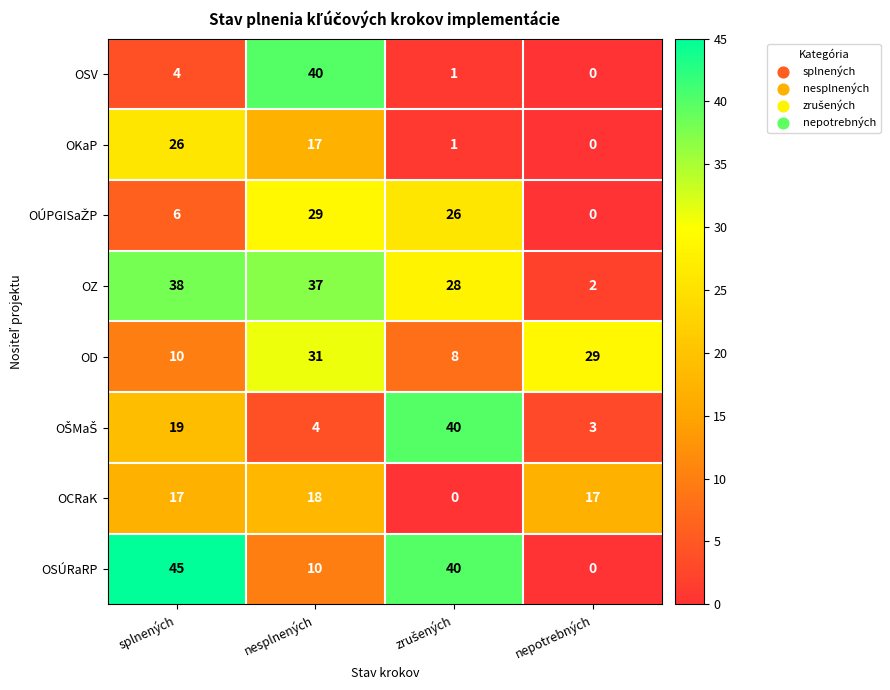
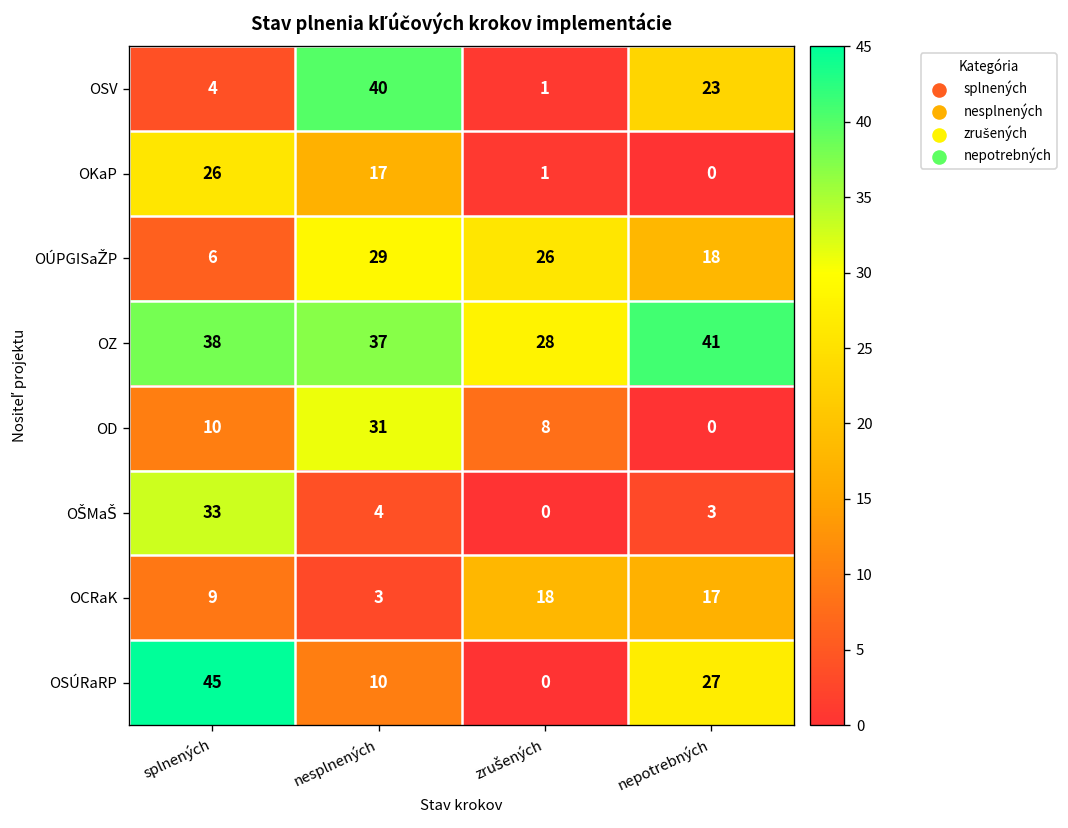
OSV, nepotrebných: 0 -> 23
OÚPGISaŽP, nepotrebných: 0 -> 18
OZ, nepotrebných: 2 -> 41
OD, nepotrebných: 29 -> 0
OŠMaŠ, splnených: 19 -> 33
OŠMaŠ, zrušených: 40 -> 0
OCRaK, splnených: 17 -> 9
OCRaK, nesplnených: 18 -> 3
OCRaK, zrušených: 0 -> 18
OSÚRaRP, zrušených: 40 -> 0
OSÚRaRP, nepotrebných: 0 -> 27
